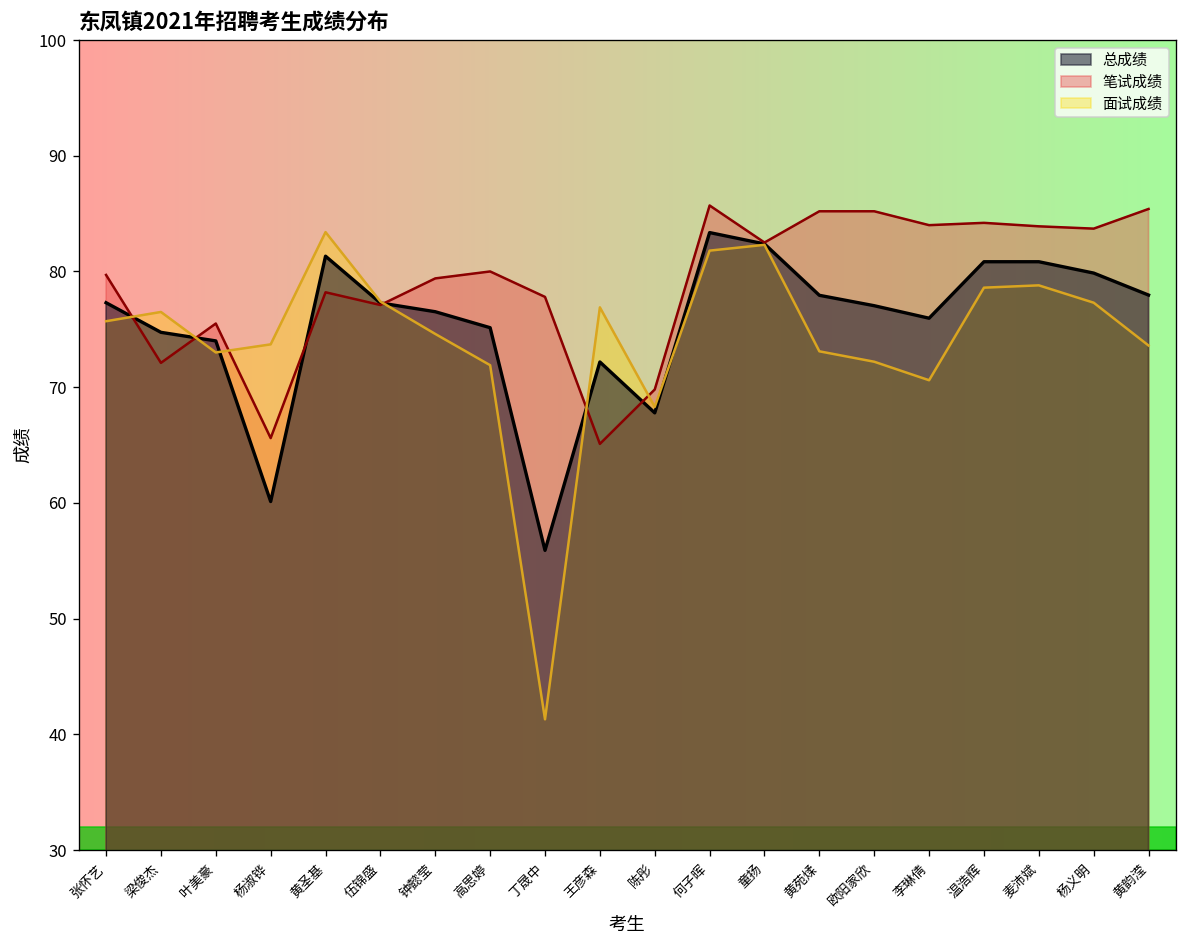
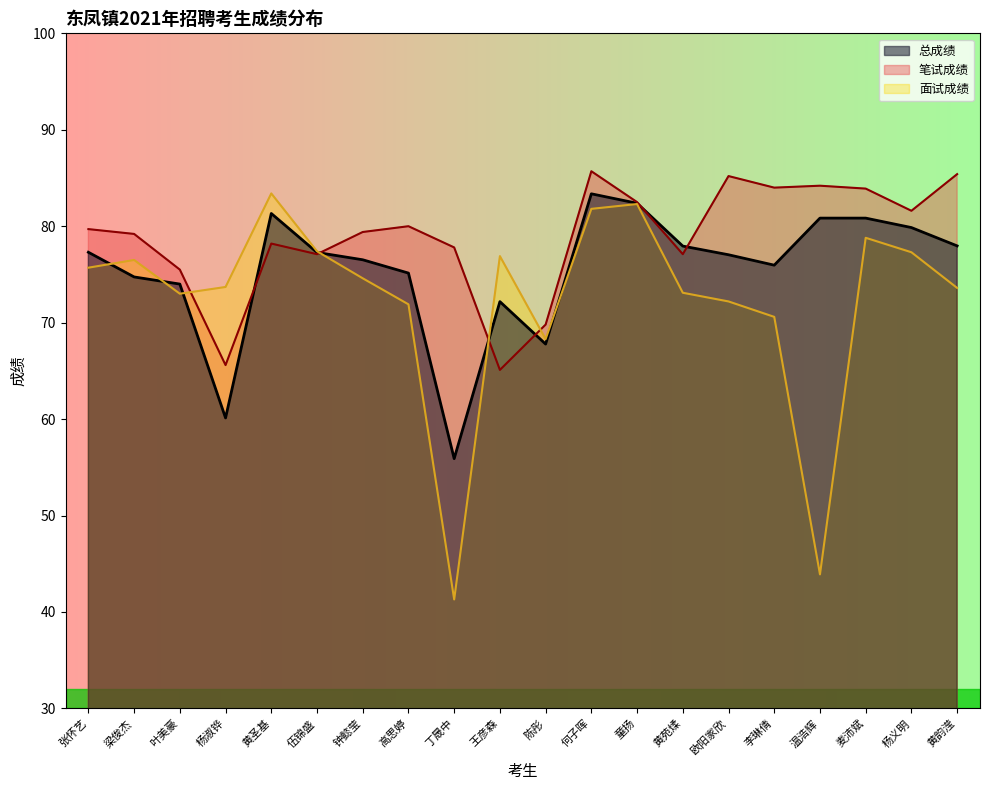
笔试成绩, 梁俊杰: 72 -> 79
笔试成绩, 黄苑煣: 85 -> 77
面试成绩, 温浩辉: 79 -> 44
笔试成绩, 杨义明: 84 -> 82
